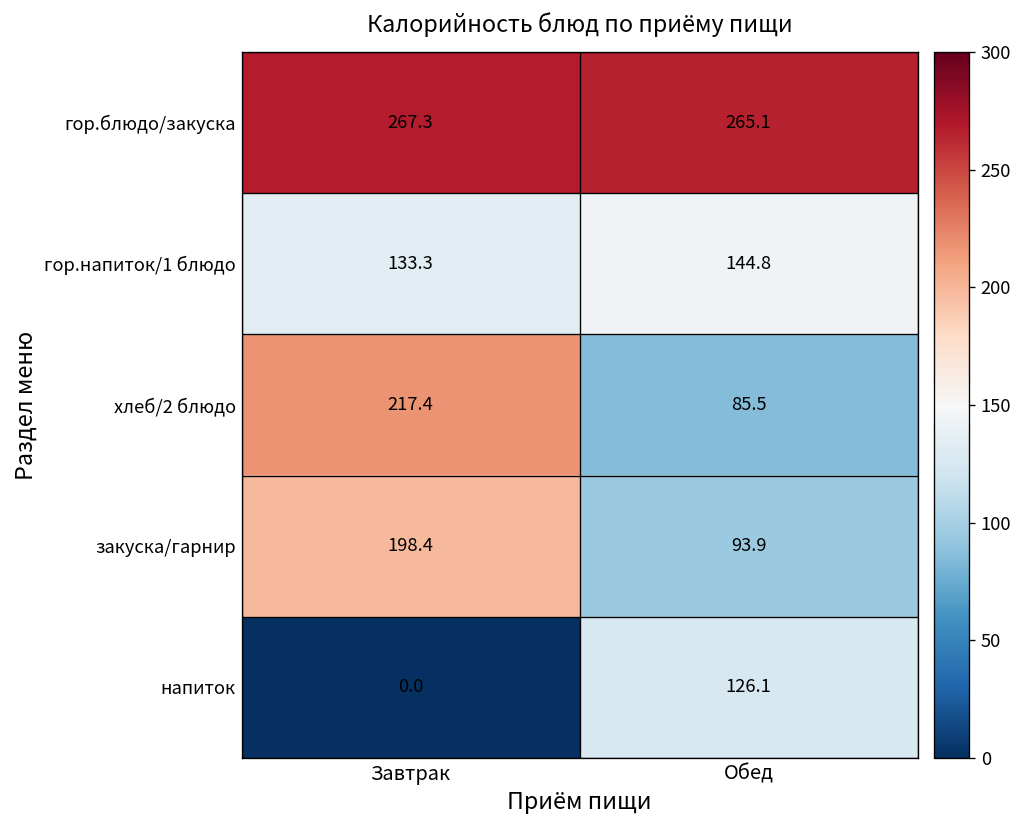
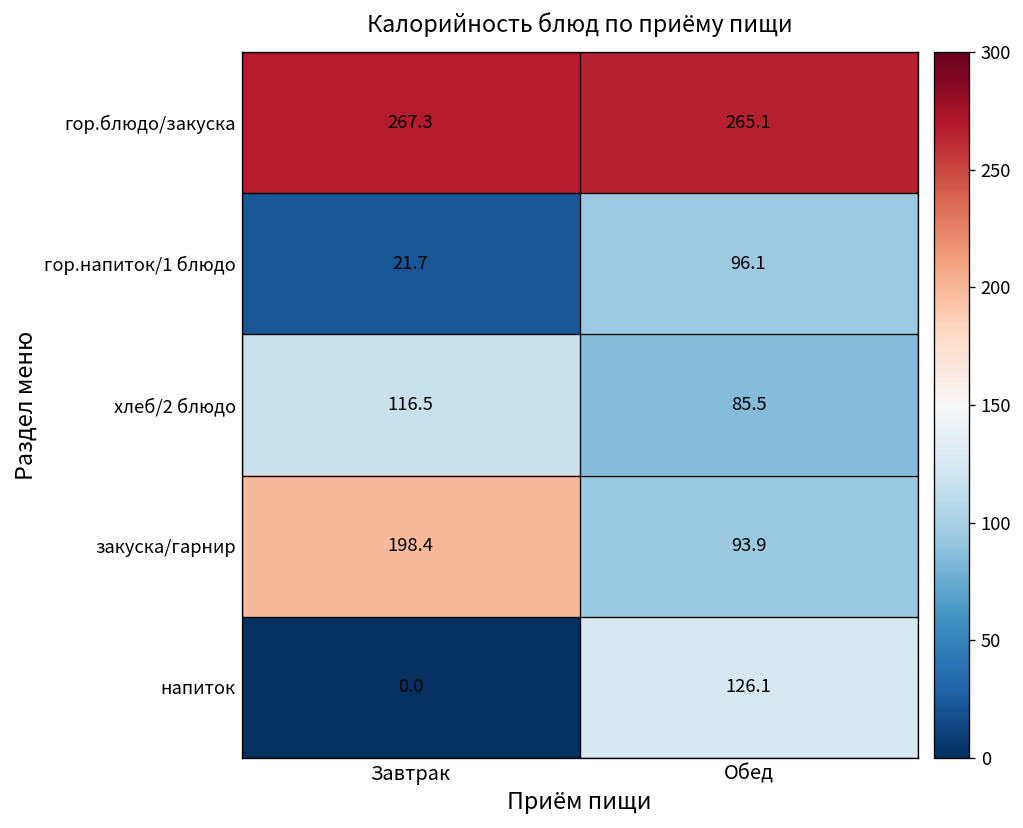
гор.напиток/1 блюдо, Завтрак: 133.3 -> 21.7
гор.напиток/1 блюдо, Обед: 144.8 -> 96.1
хлеб/2 блюдо, Завтрак: 217.4 -> 116.5
